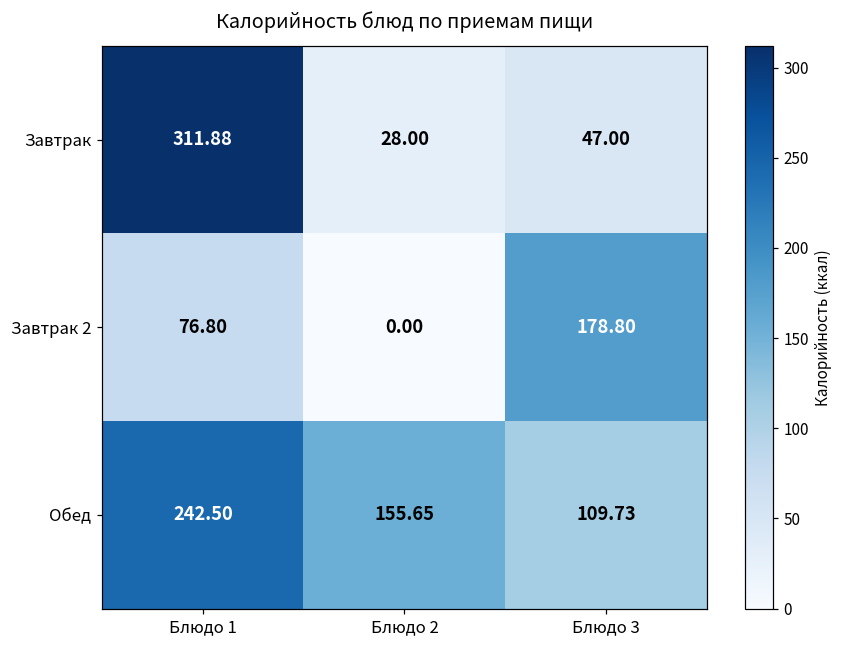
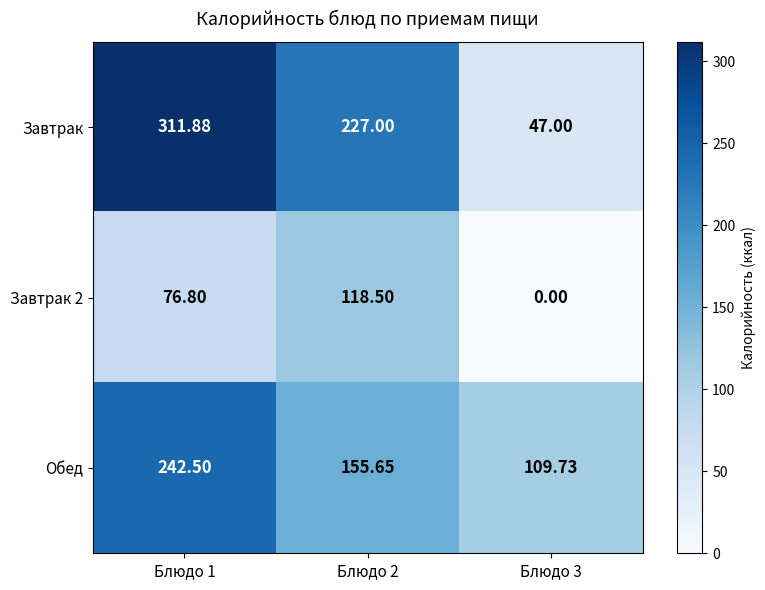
Завтрак, Блюдо 2: 28.00 -> 227.00
Завтрак 2, Блюдо 2: 0.00 -> 118.50
Завтрак 2, Блюдо 3: 178.80 -> 0.00
